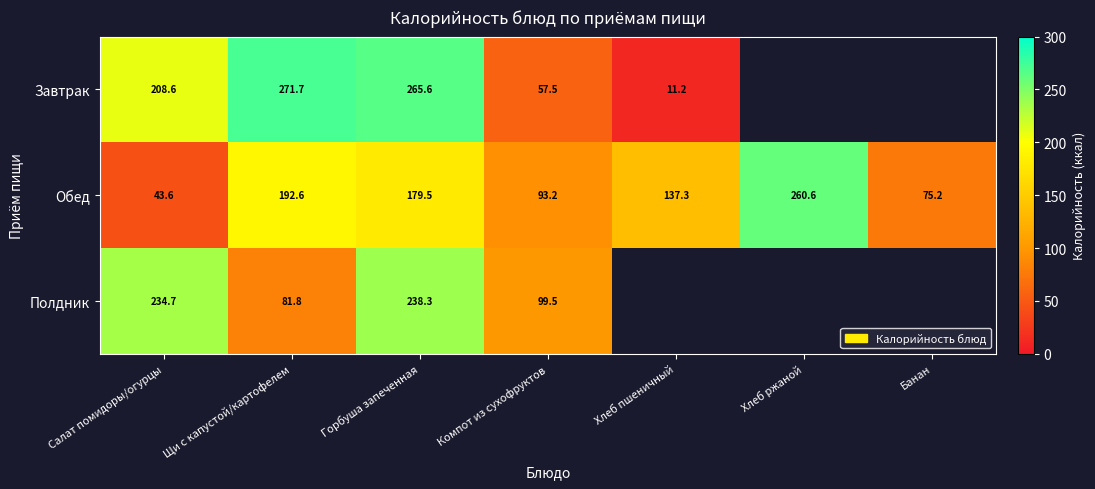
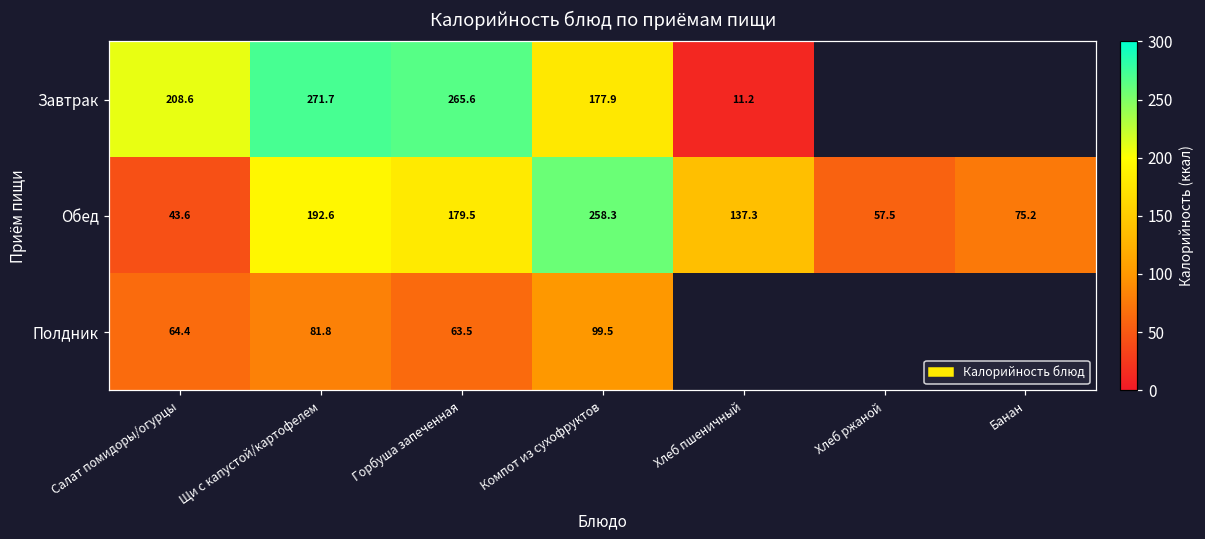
Завтрак, Компот из сухофруктов: 57.5 -> 177.9
Обед, Компот из сухофруктов: 93.2 -> 258.3
Обед, Хлеб ржаной: 260.6 -> 57.5
Полдник, Салат помидоры/огурцы: 234.7 -> 64.4
Полдник, Горбуша запеченная: 238.3 -> 63.5
